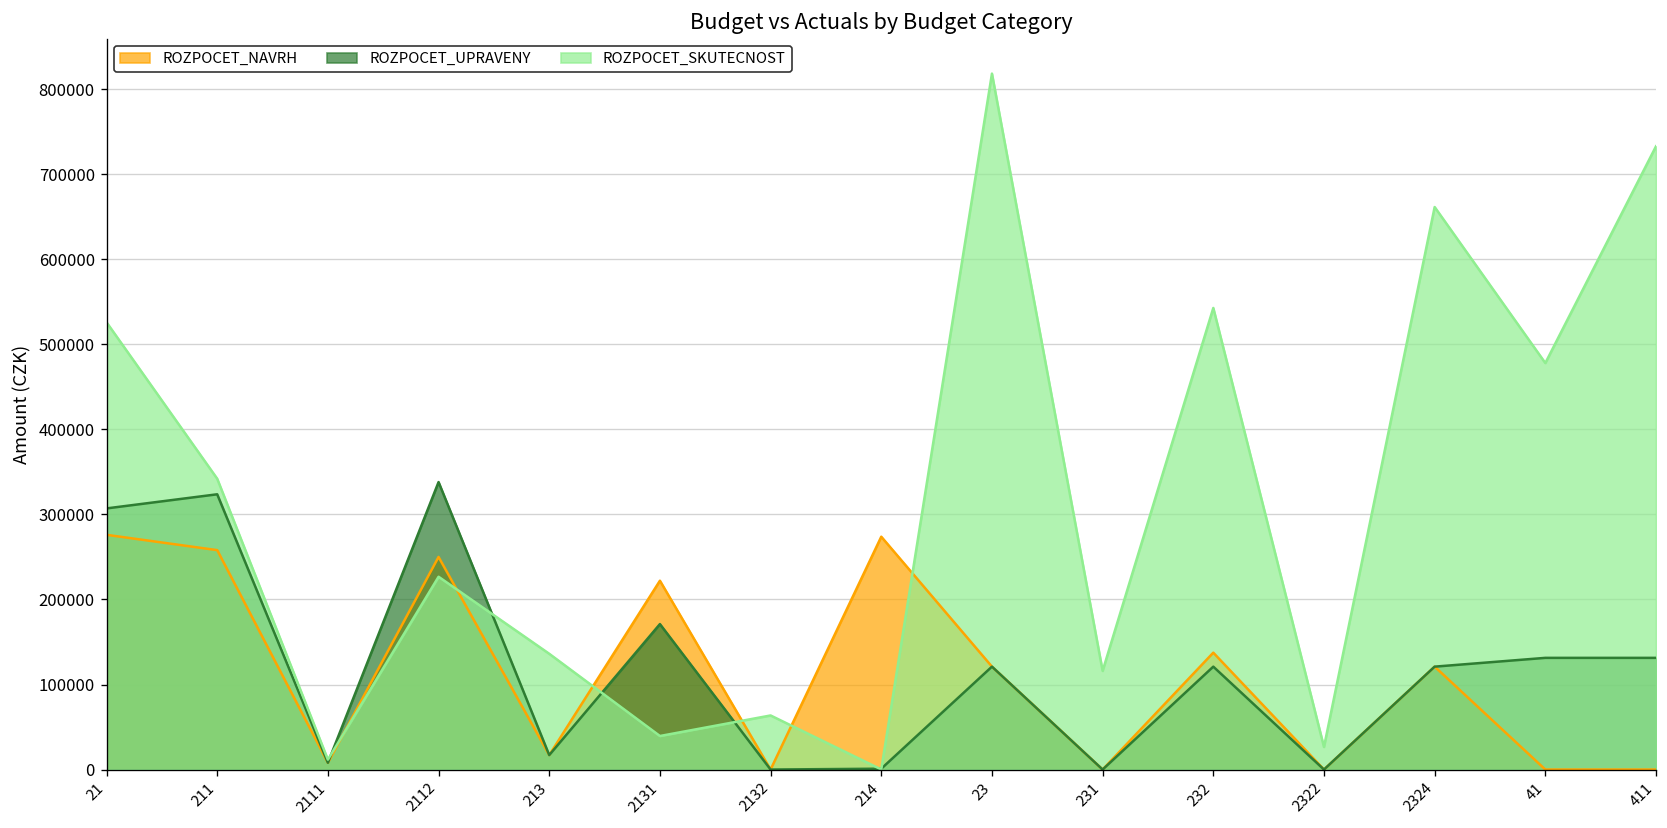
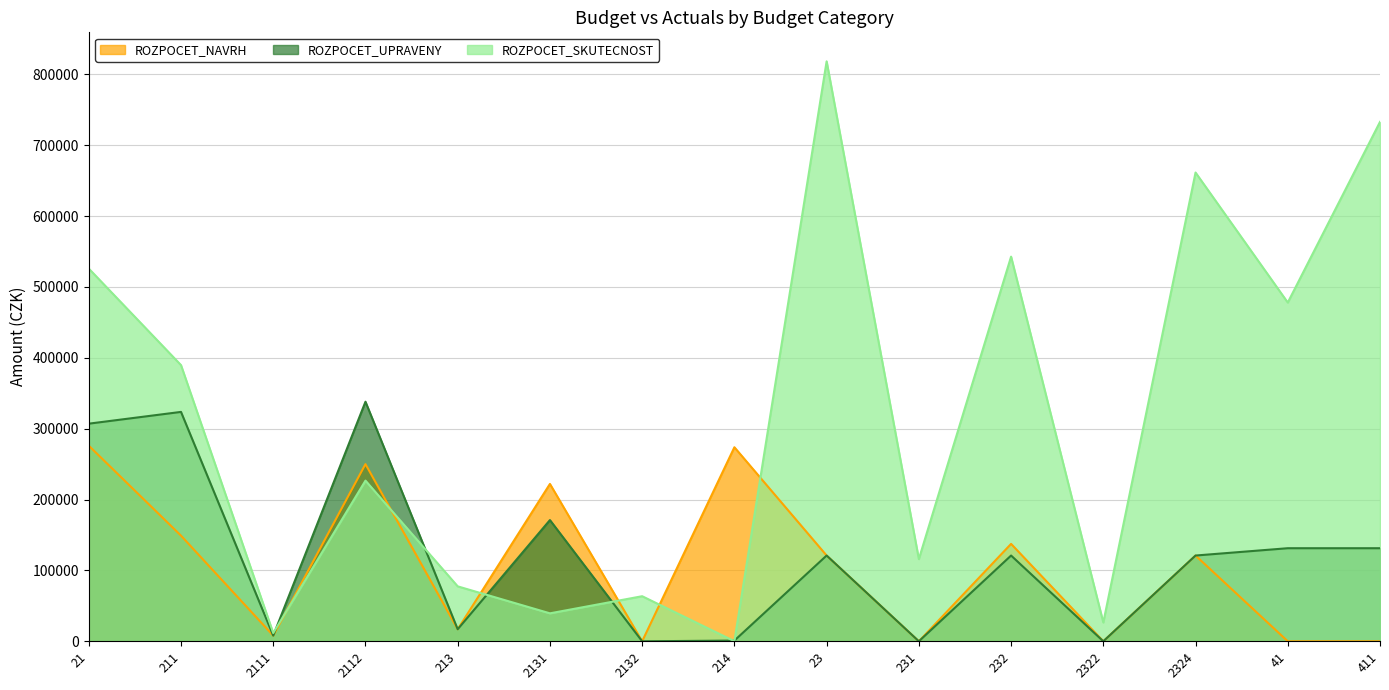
ROZPOCET_NAVRH, 211: 260000 -> 150000
ROZPOCET_SKUTECNOST, 211: 340000 -> 390000
ROZPOCET_SKUTECNOST, 213: 140000 -> 80000
